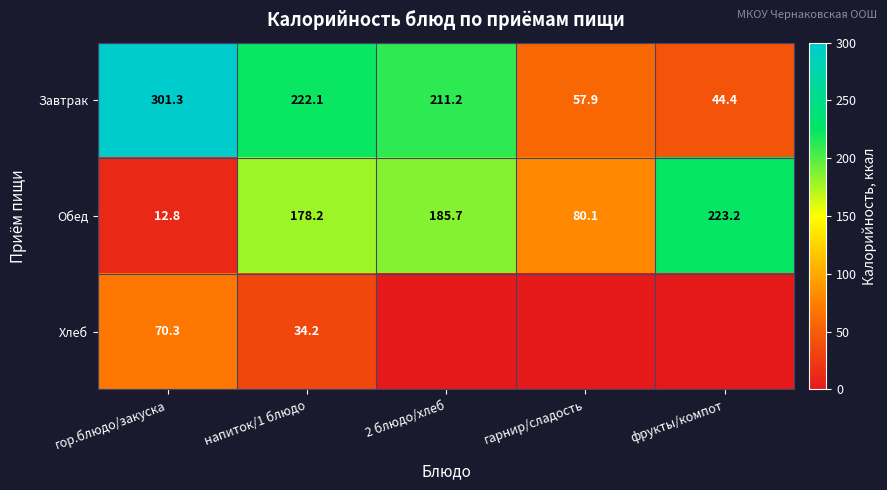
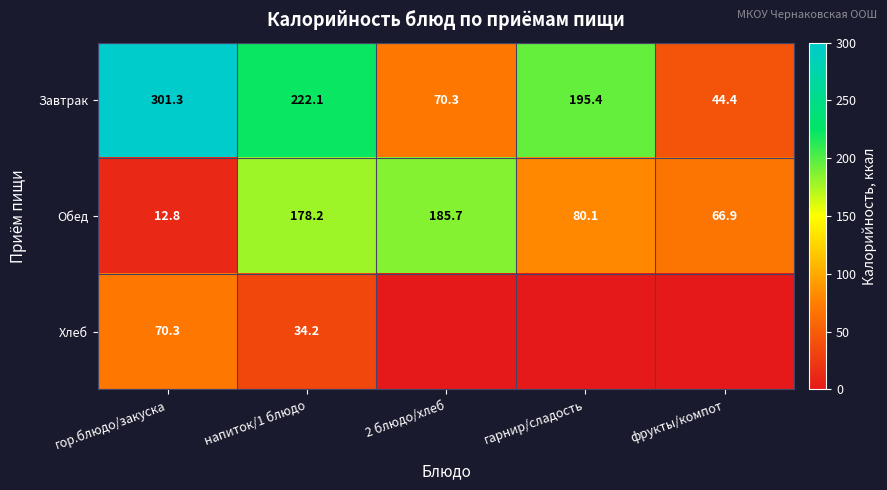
Завтрак, 2 блюдо/хлеб: 211.2 -> 70.3
Завтрак, гарнир/сладость: 57.9 -> 195.4
Обед, фрукты/компот: 223.2 -> 66.9
